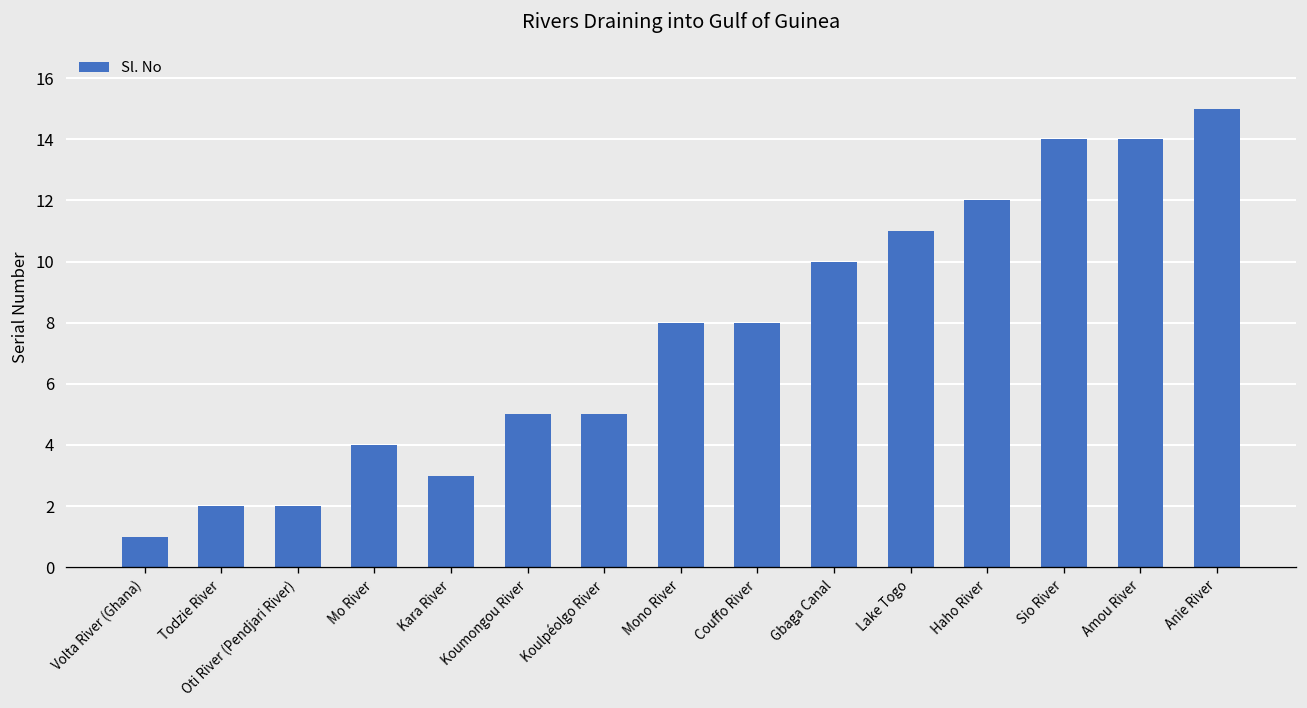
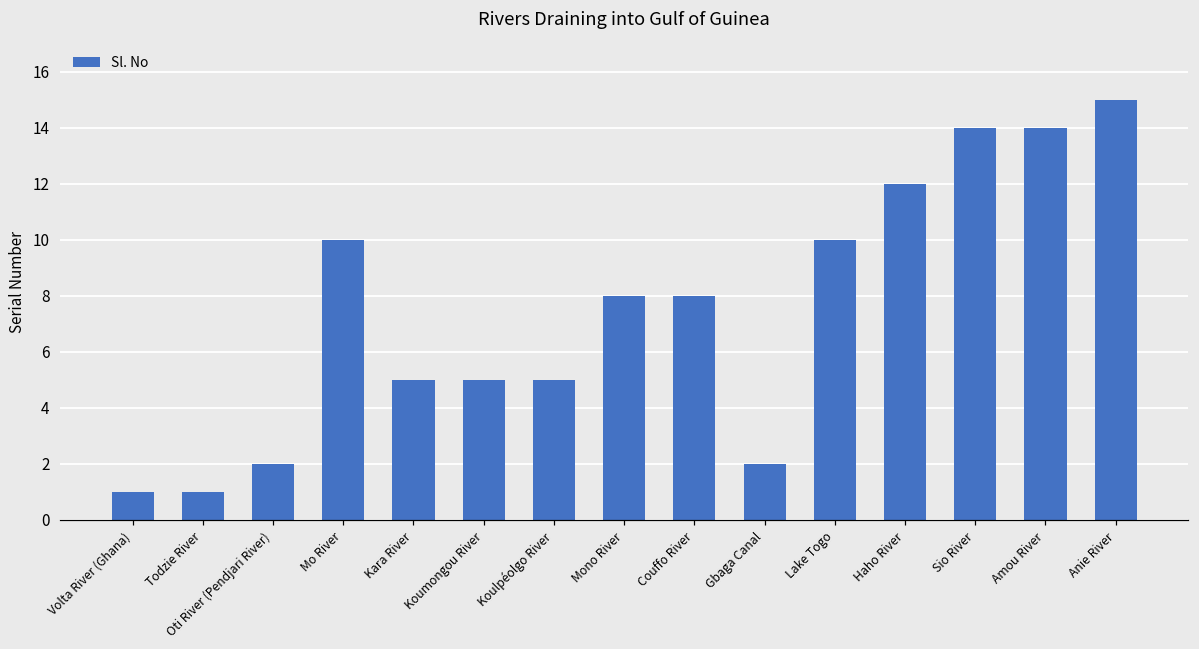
Todzie River: 2 -> 1
Mo River: 4 -> 10
Kara River: 3 -> 5
Gbaga Canal: 10 -> 2
Lake Togo: 11 -> 10
